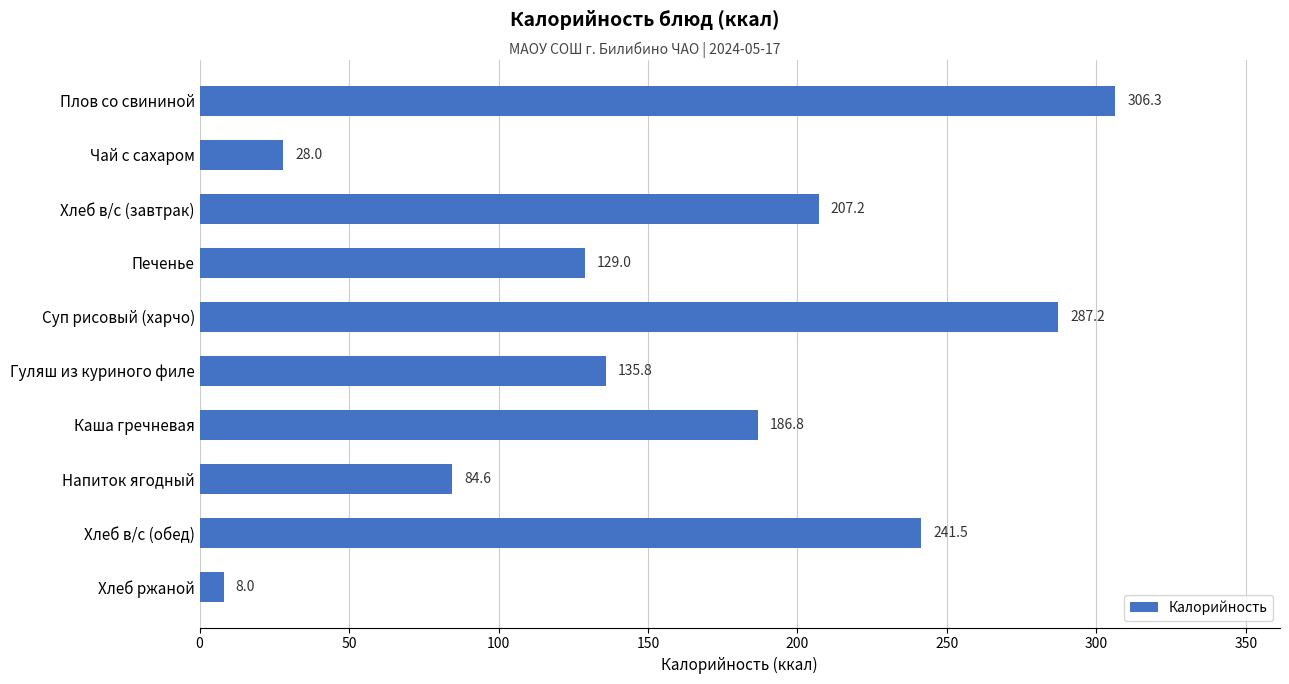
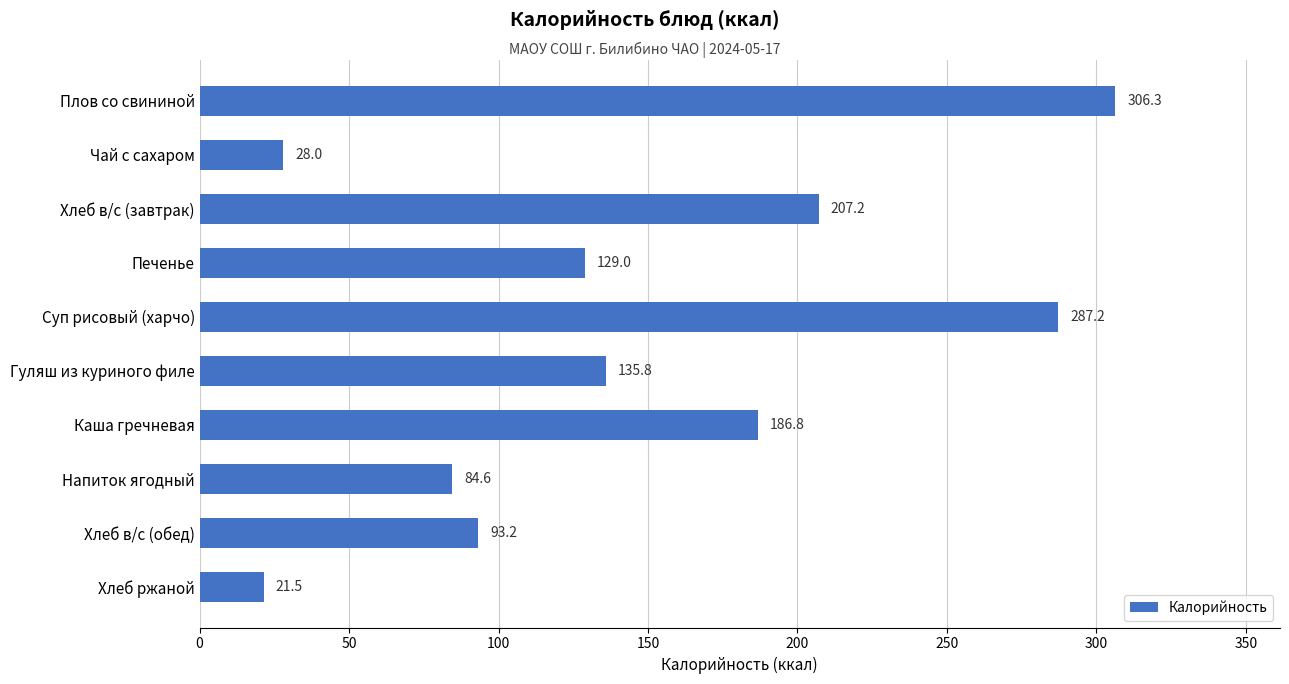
Хлеб в/с (обед): 241.5 -> 93.2
Хлеб ржаной: 8.0 -> 21.5
